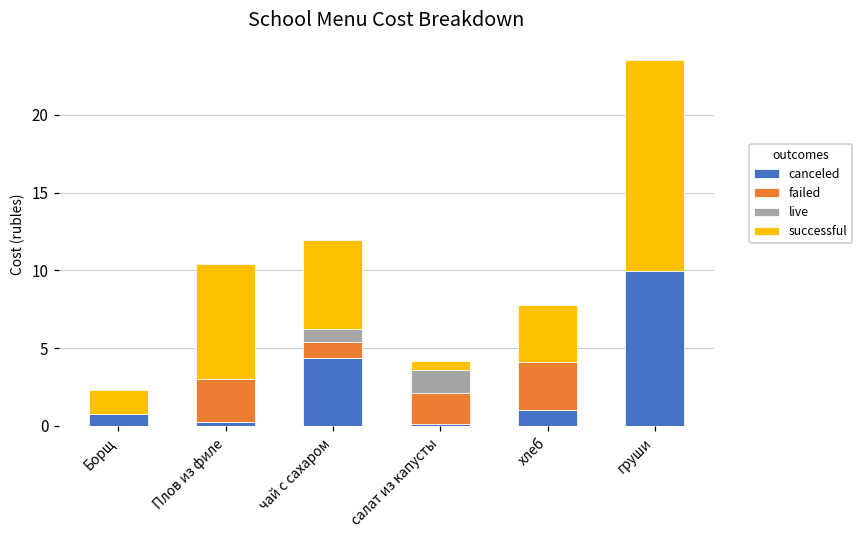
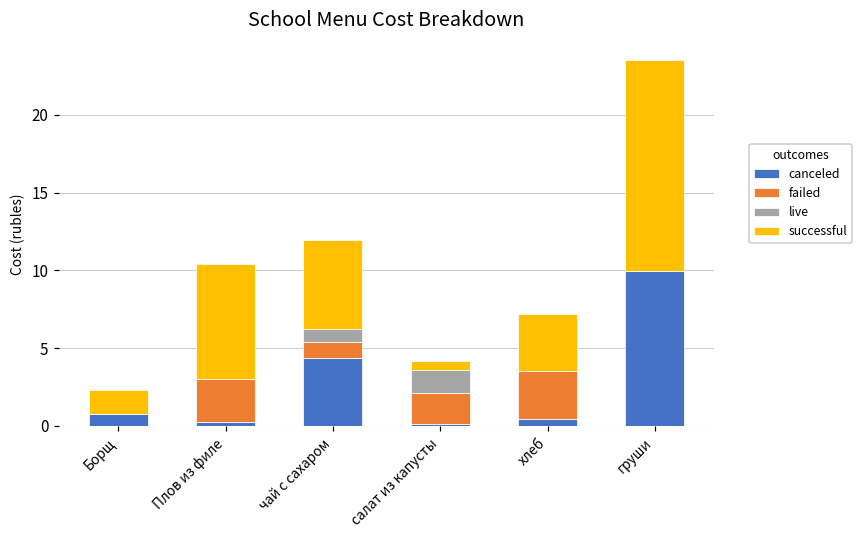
canceled, хлеб: 1.1 -> 0.5
